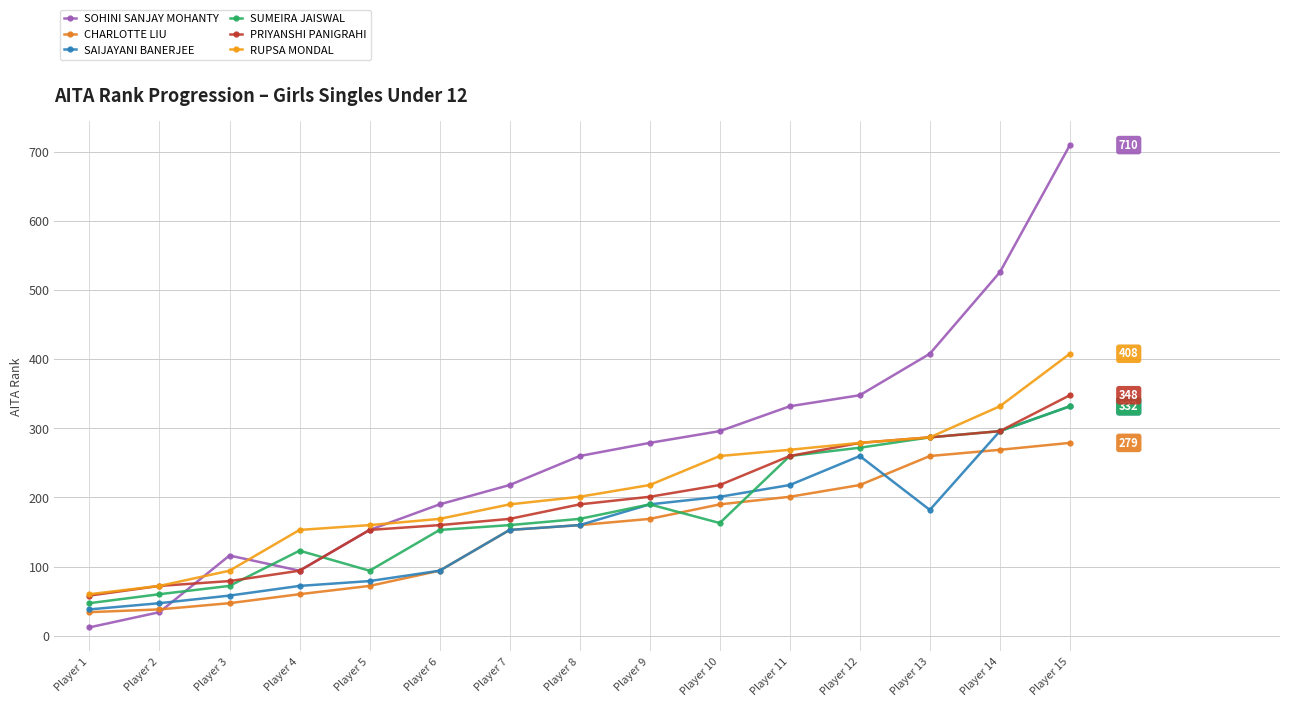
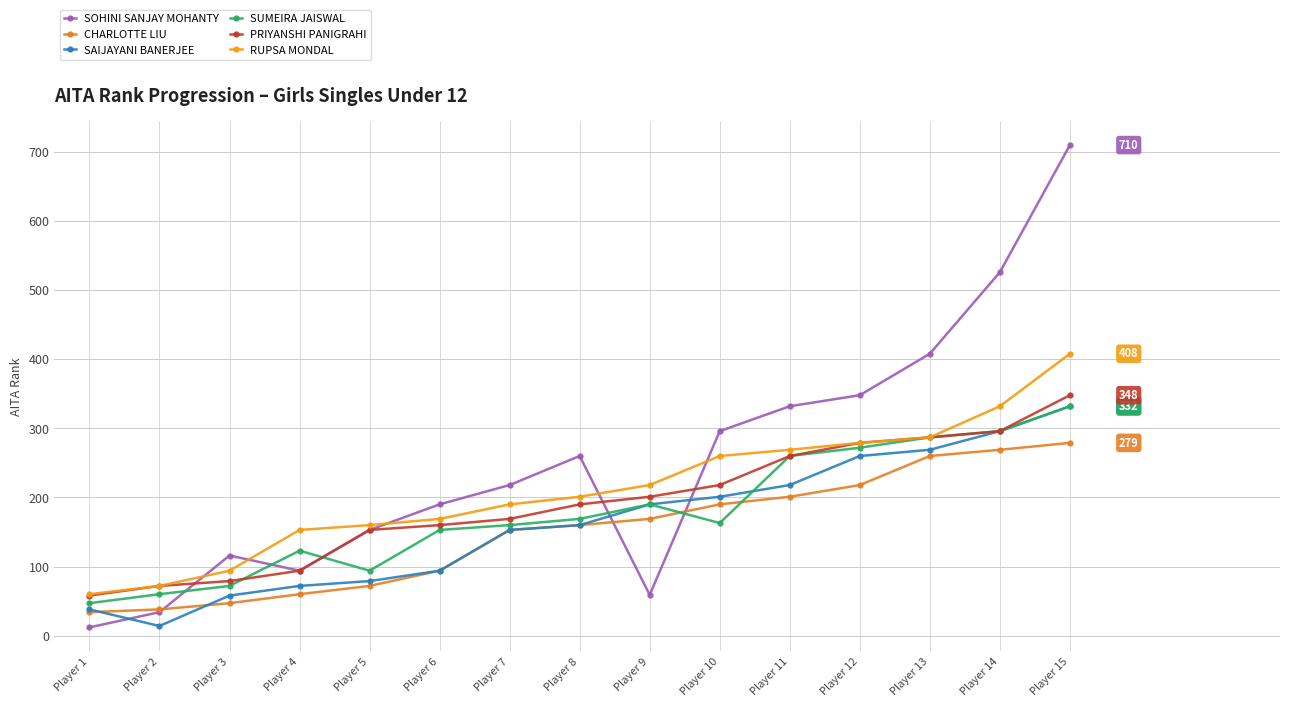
SAIJAYANI BANERJEE, Player 2: 50 -> 10
SOHINI SANJAY MOHANTY, Player 9: 280 -> 60
SAIJAYANI BANERJEE, Player 13: 180 -> 270
